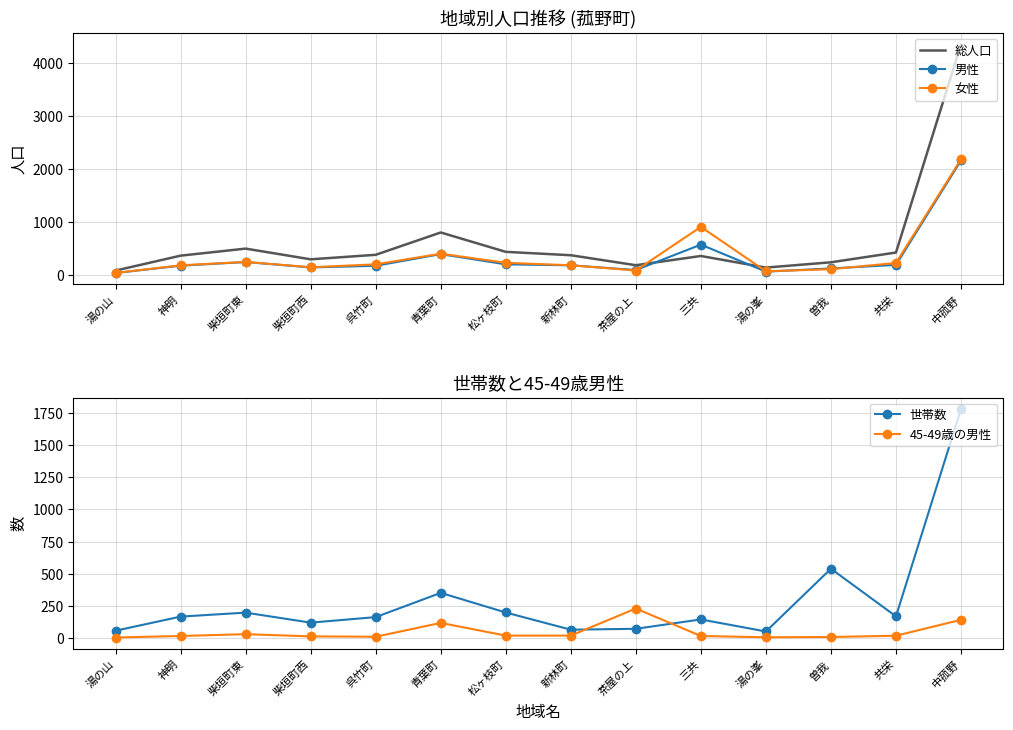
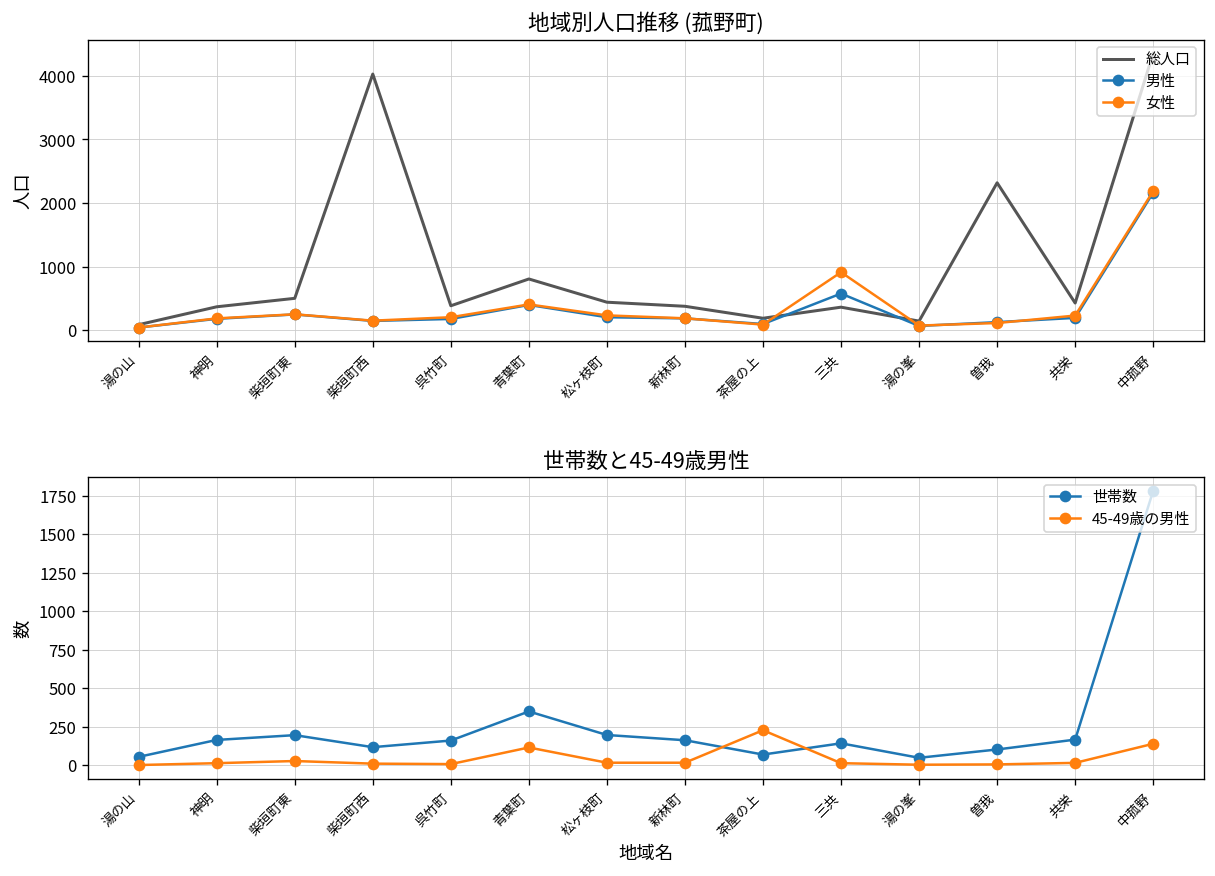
地域別人口推移 (菰野町), 総人口, 柴垣町西: 300 -> 4000
地域別人口推移 (菰野町), 総人口, 曽我: 200 -> 2300
世帯数と45-49歳男性, 世帯数, 新林町: 60 -> 160
世帯数と45-49歳男性, 世帯数, 曽我: 540 -> 100
